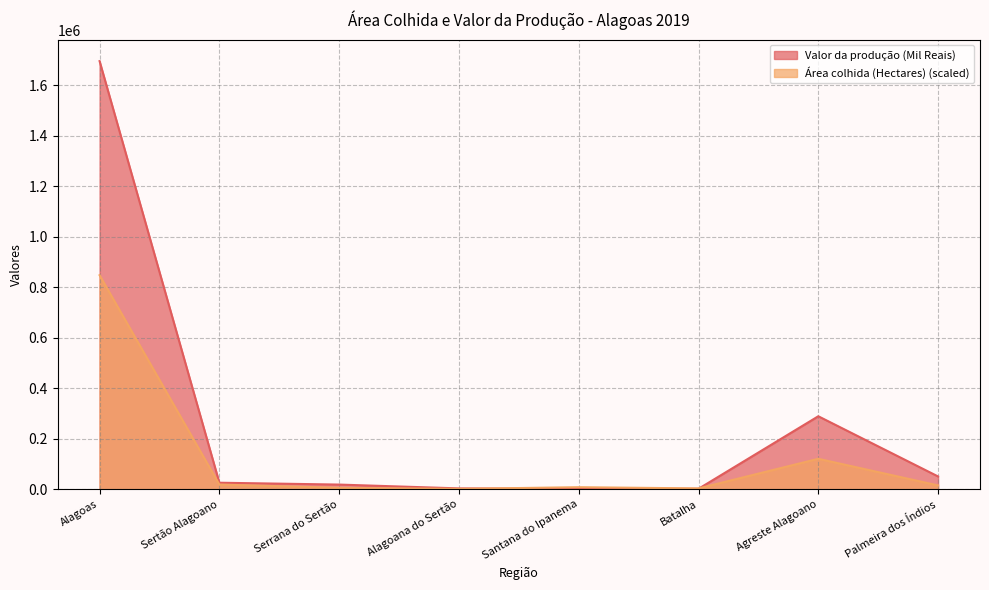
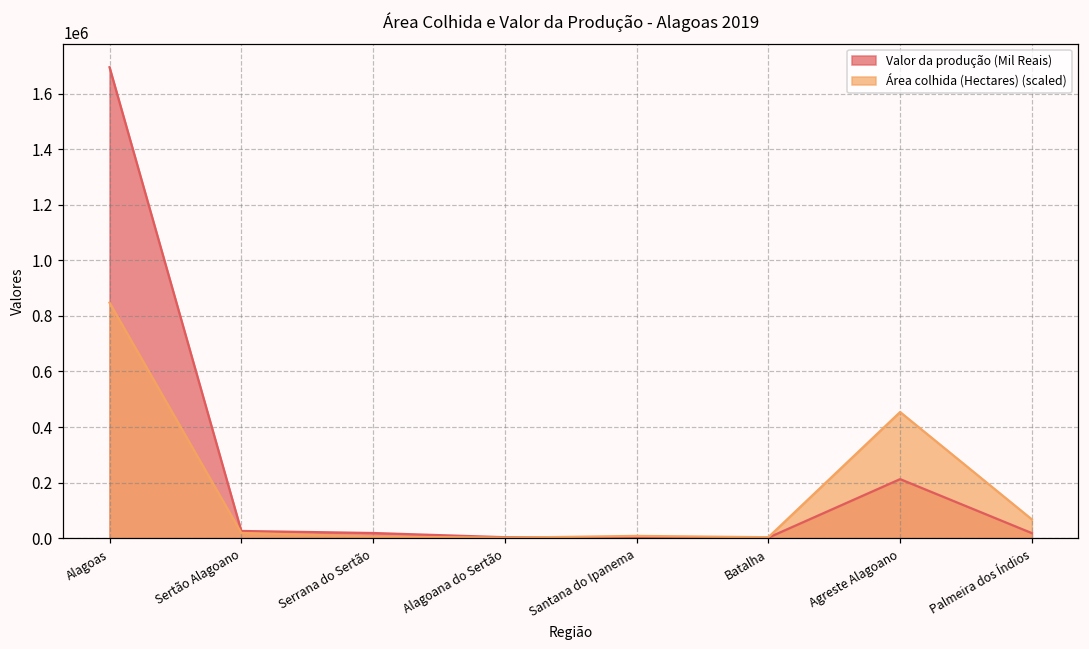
Valor da produção (Mil Reais), Agreste Alagoano: 290000 -> 210000
Área colhida (Hectares) (scaled), Agreste Alagoano: 120000 -> 450000
Valor da produção (Mil Reais), Palmeira dos Índios: 50000 -> 20000
Área colhida (Hectares) (scaled), Palmeira dos Índios: 20000 -> 70000
